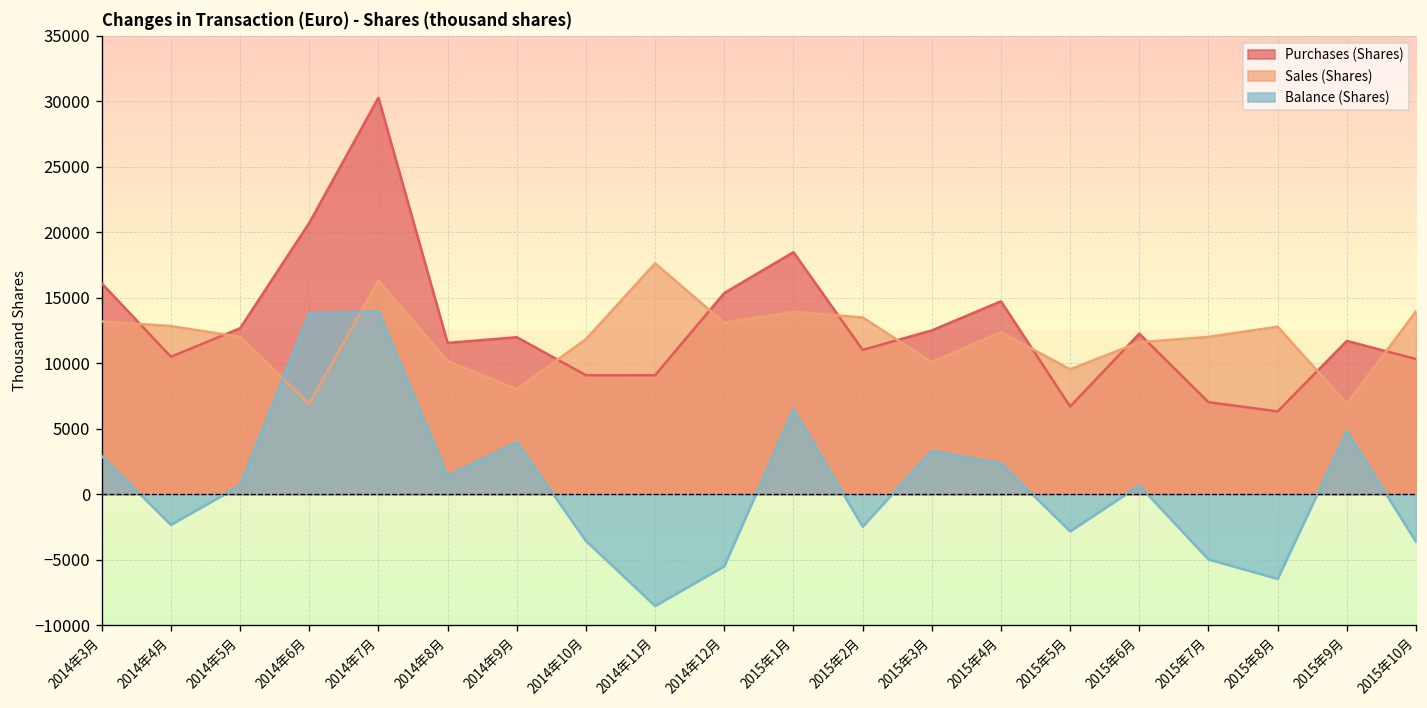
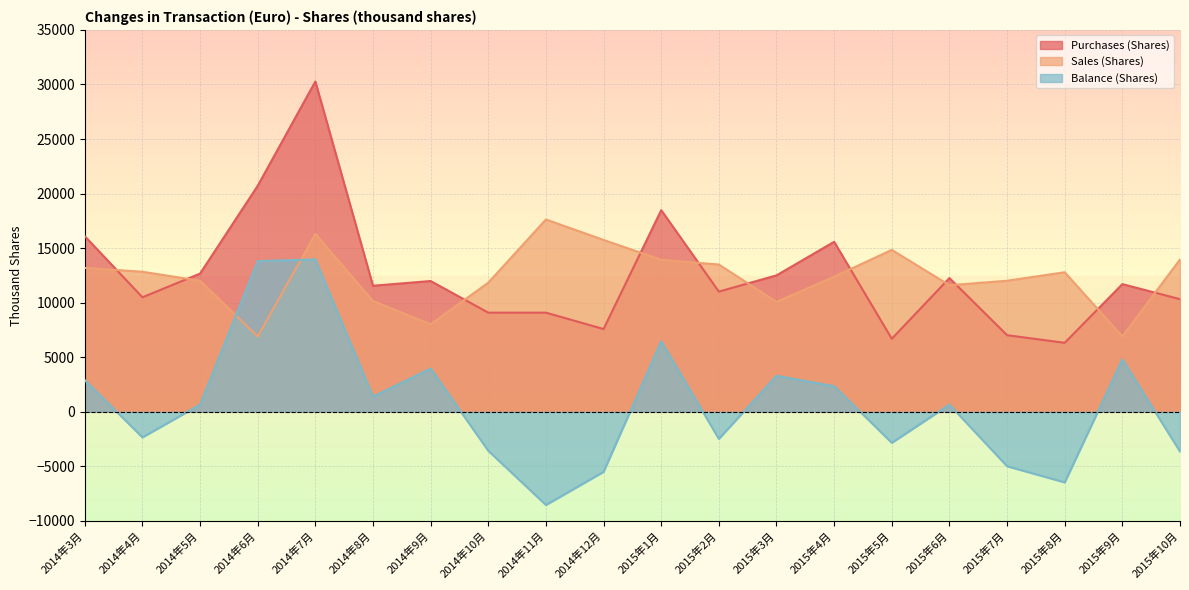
Purchases (Shares), 2014年12月: 15400 -> 7600
Sales (Shares), 2014年12月: 13100 -> 15800
Purchases (Shares), 2015年4月: 14700 -> 15600
Sales (Shares), 2015年5月: 9500 -> 14800
